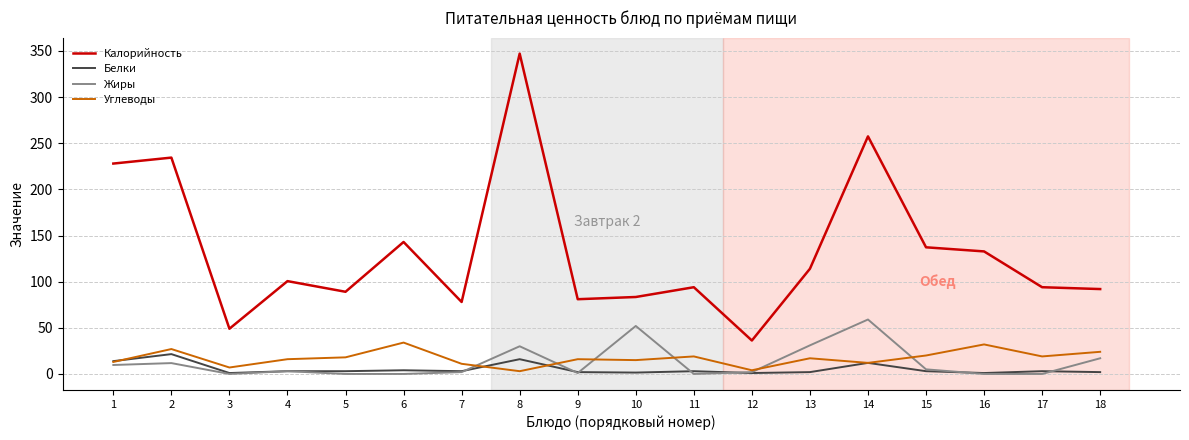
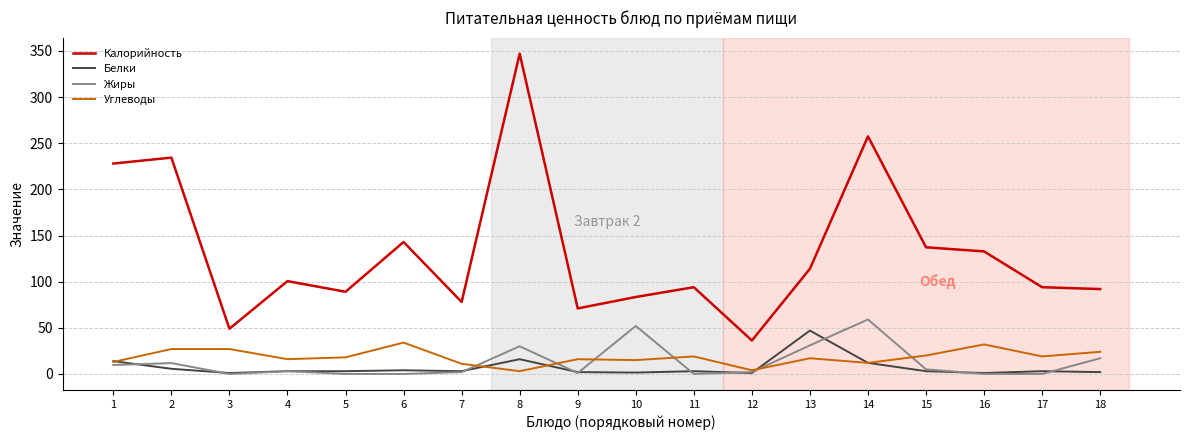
Белки, 2: 20 -> 10
Углеводы, 3: 10 -> 30
Калорийность, 9: 80 -> 70
Белки, 13: 0 -> 50
